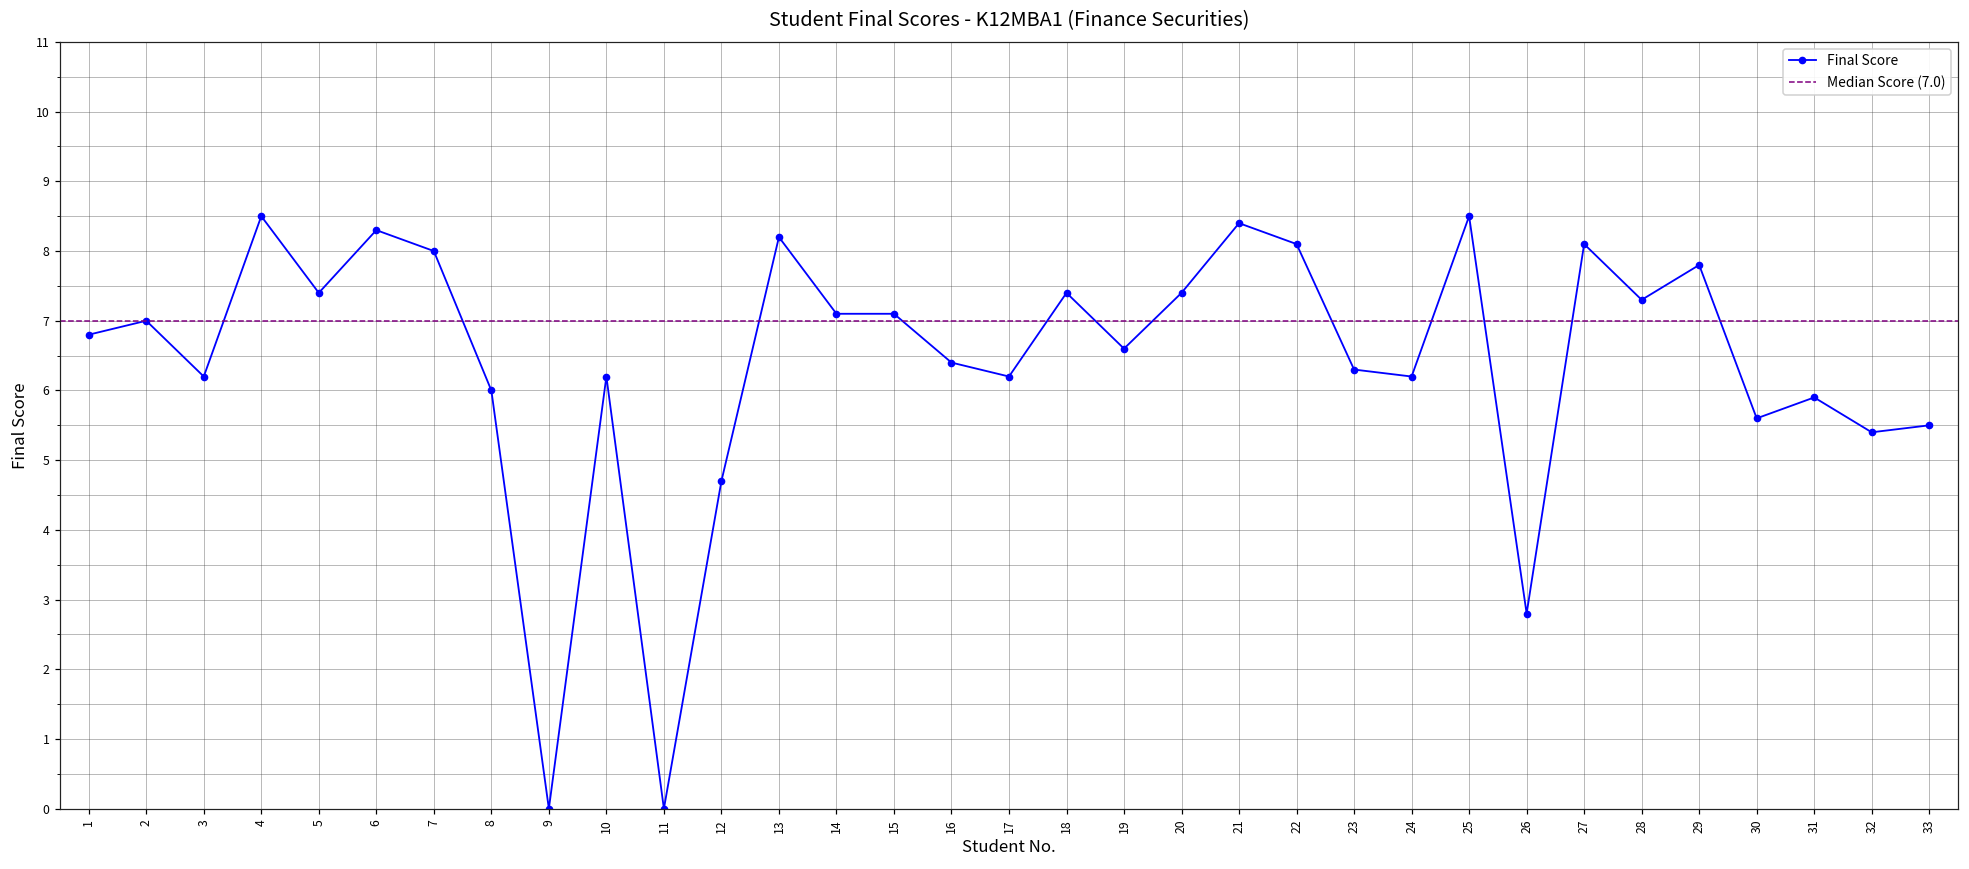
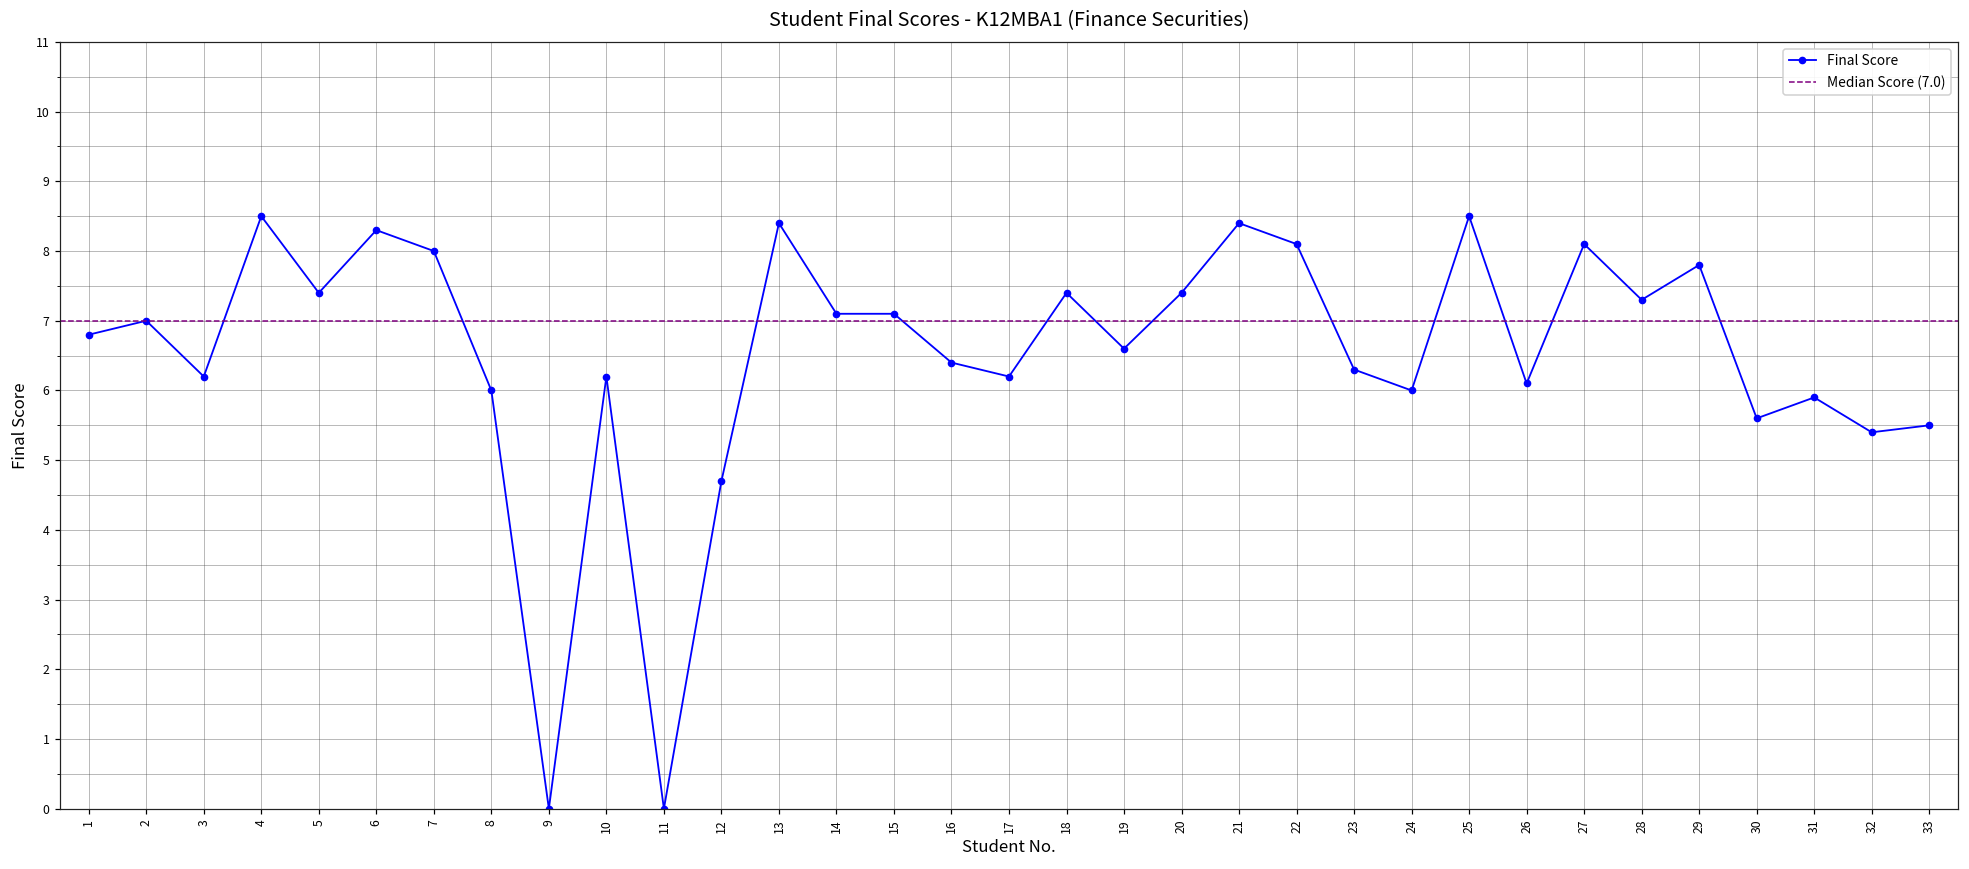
13: 8.2 -> 8.4
24: 6.2 -> 6.0
26: 2.8 -> 6.1
